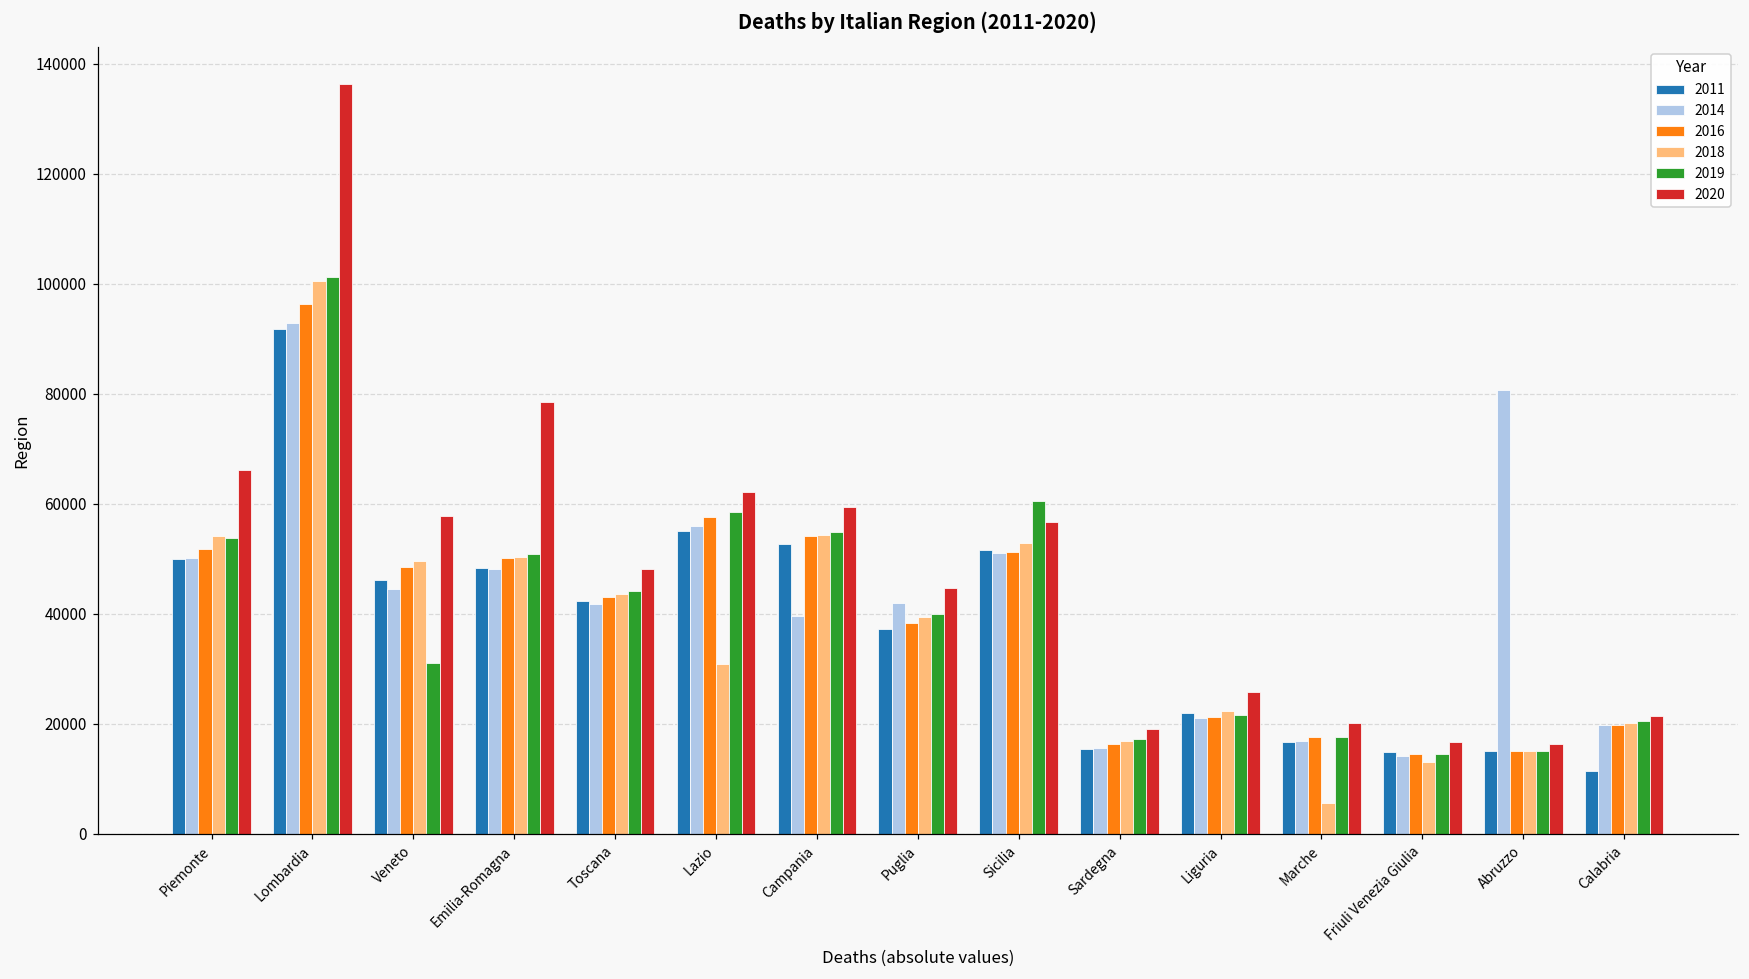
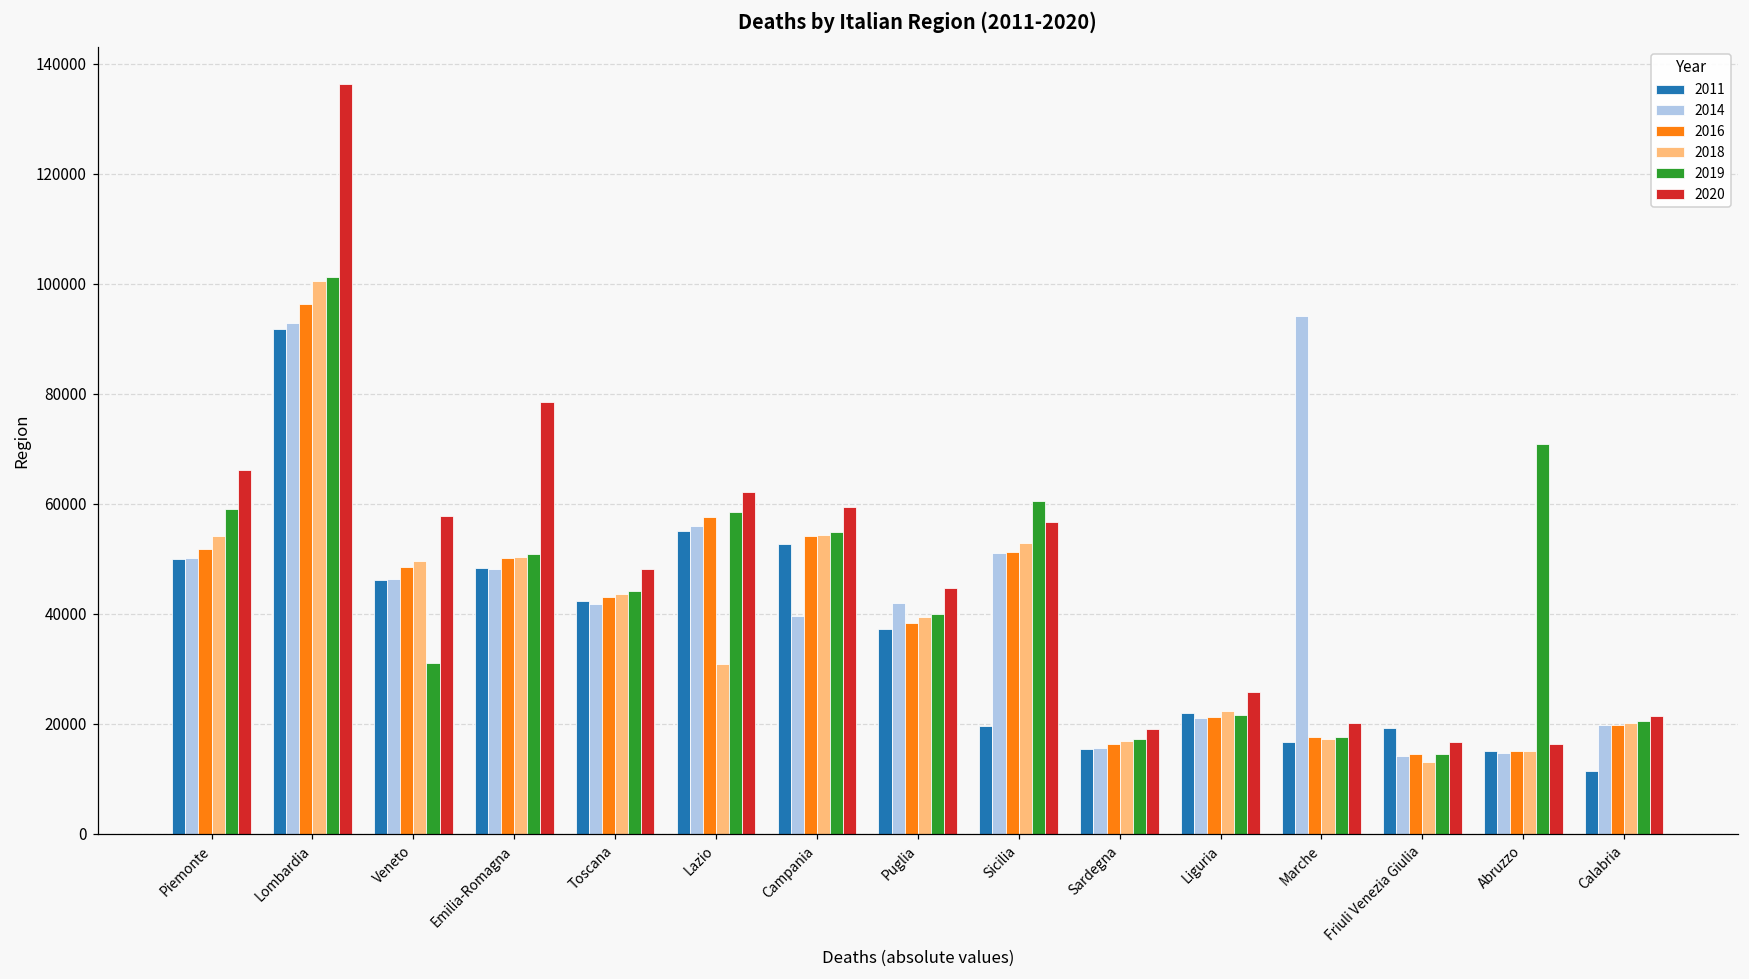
2019, Piemonte: 54000 -> 59000
2014, Veneto: 44000 -> 46000
2011, Sicilia: 52000 -> 20000
2014, Marche: 17000 -> 94000
2018, Marche: 6000 -> 17000
2011, Friuli Venezia Giulia: 15000 -> 19000
2014, Abruzzo: 81000 -> 15000
2019, Abruzzo: 15000 -> 71000
